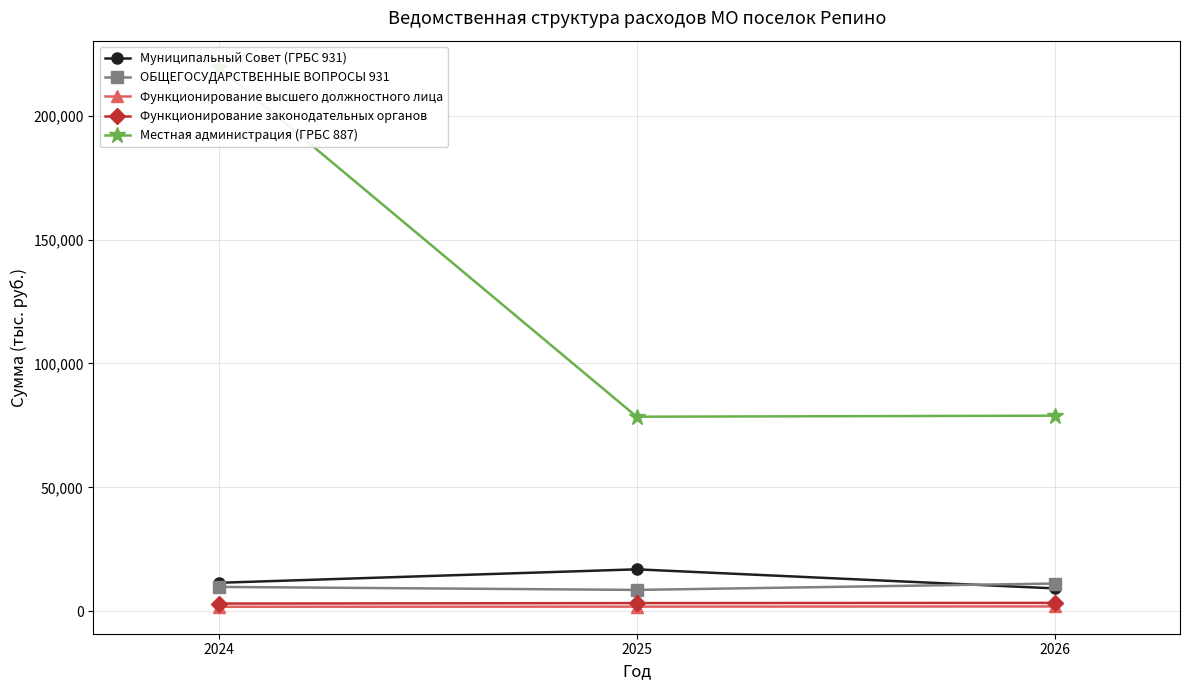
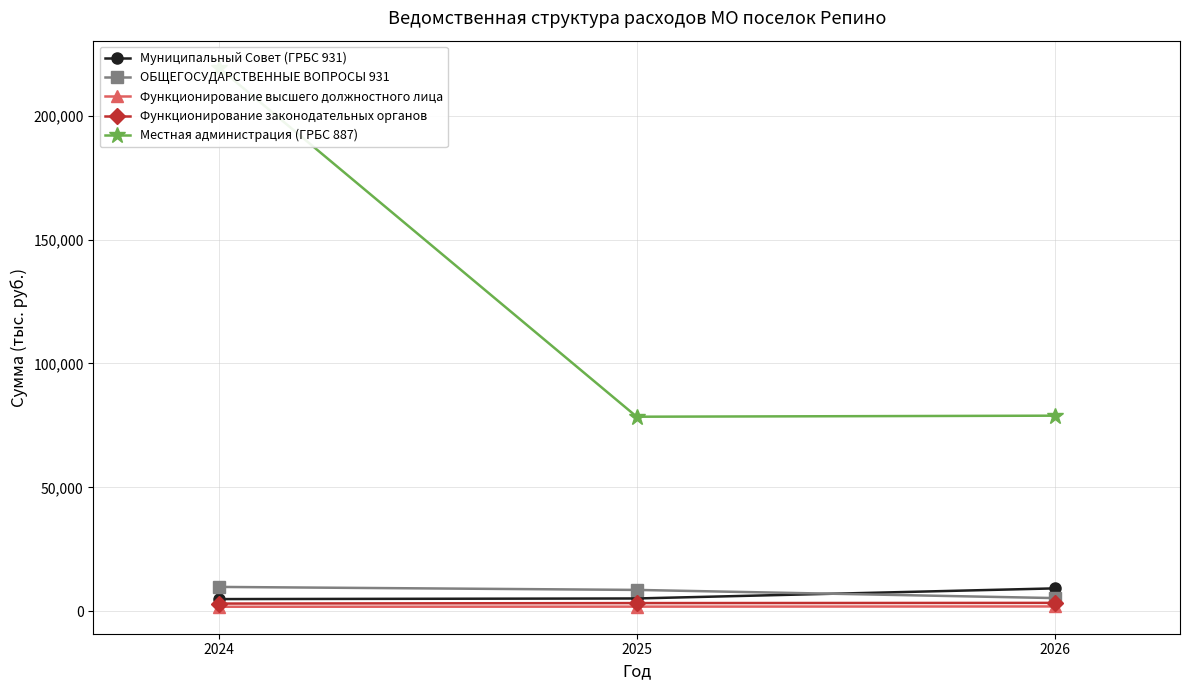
Муниципальный Совет (ГРБС 931), 2024: 11,000 -> 5,000
Муниципальный Совет (ГРБС 931), 2025: 17,000 -> 5,000
ОБЩЕГОСУДАРСТВЕННЫЕ ВОПРОСЫ 931, 2026: 11,000 -> 5,000
